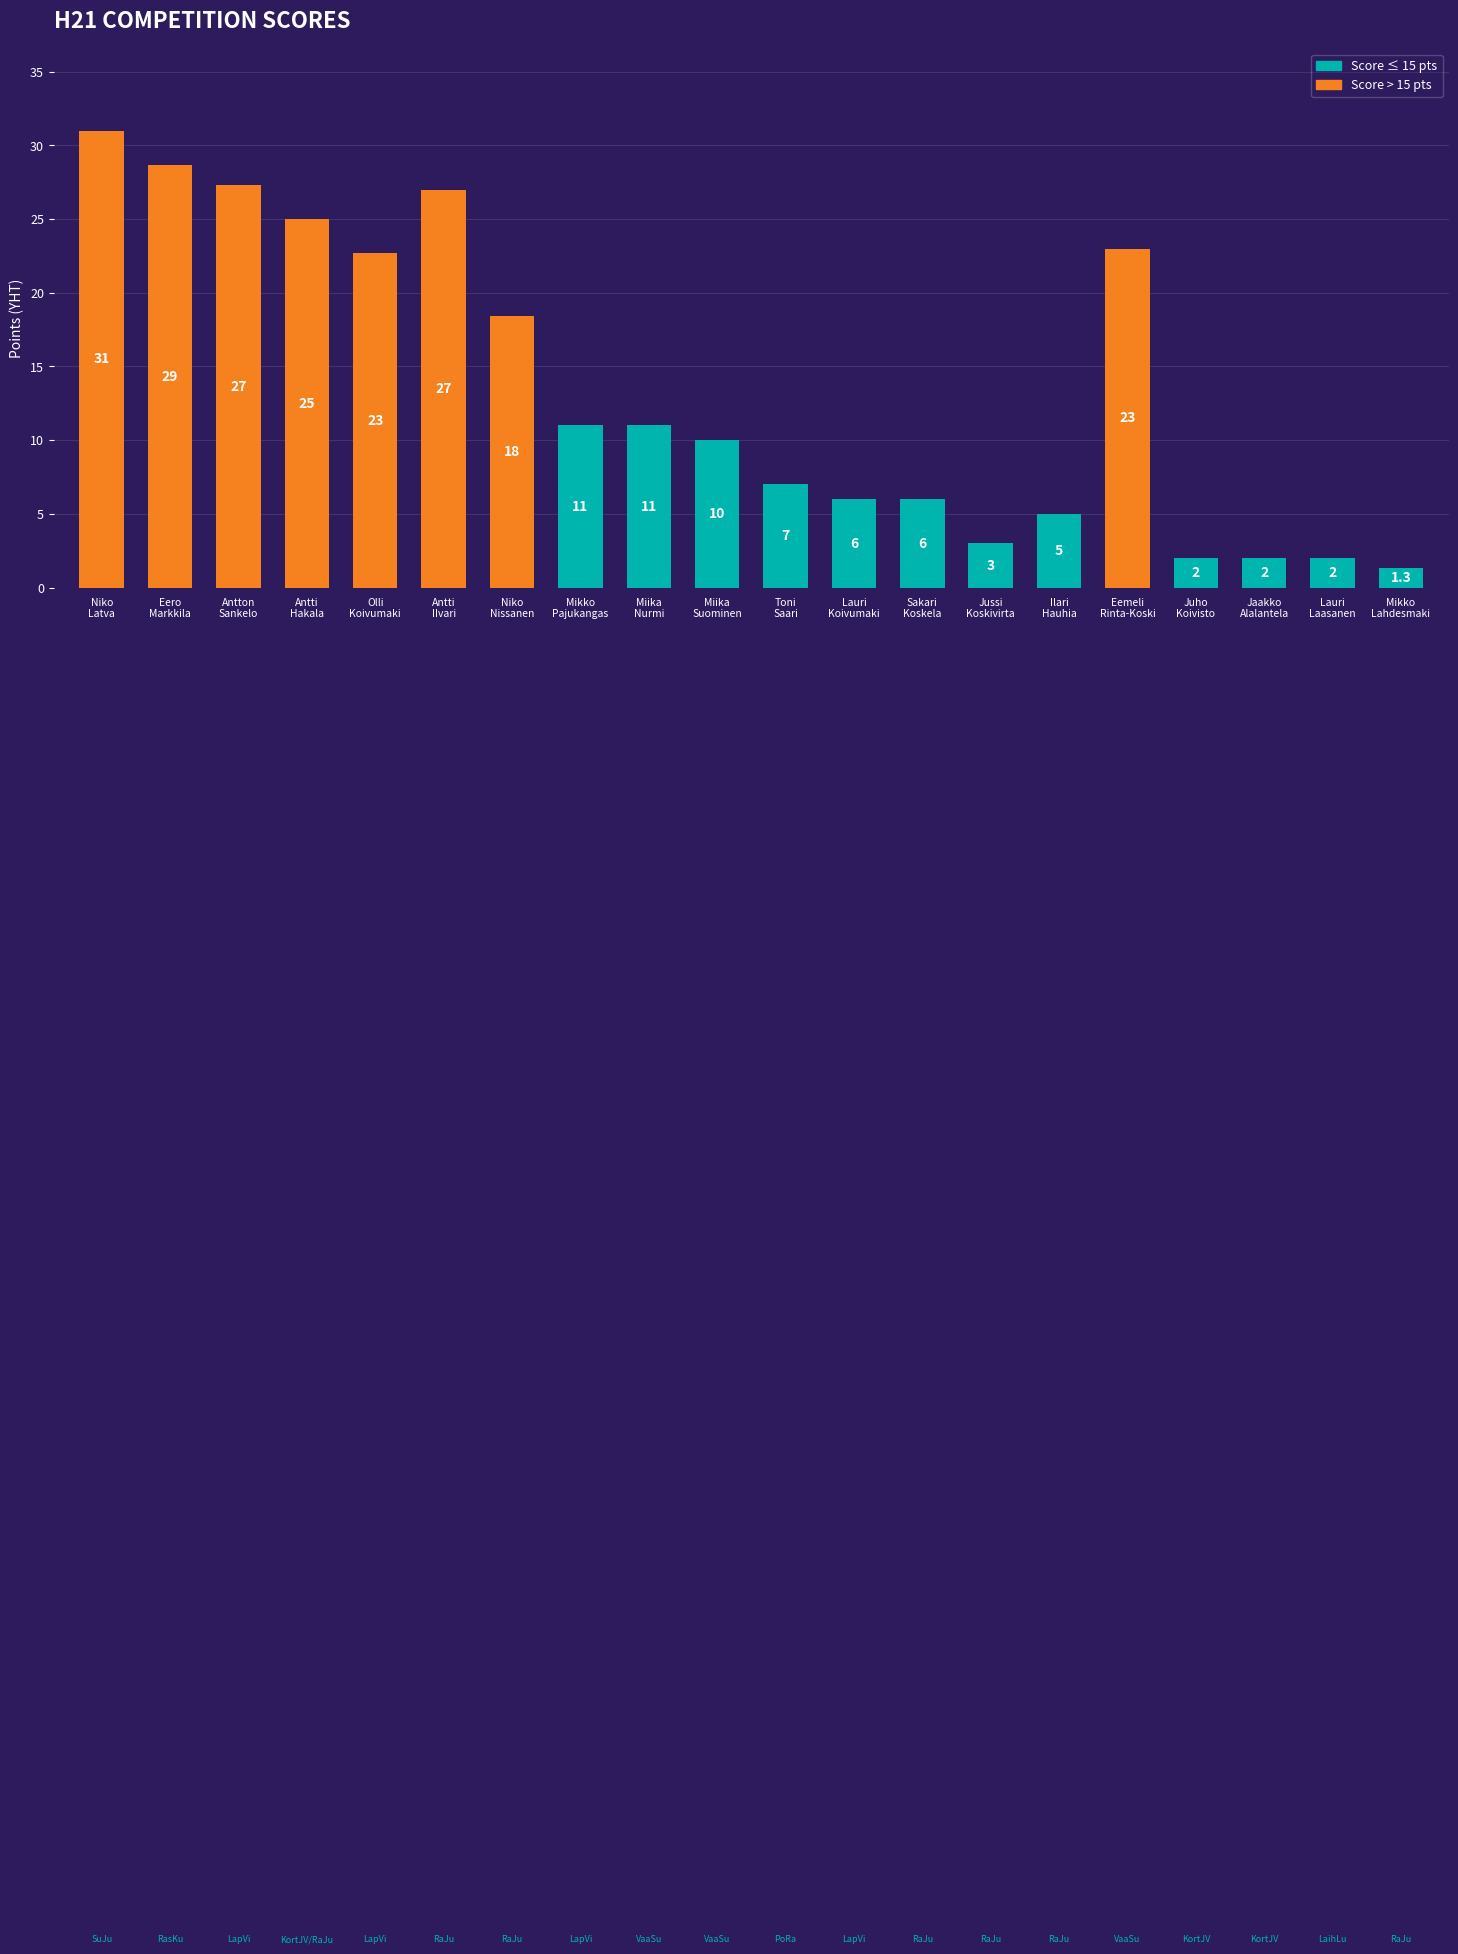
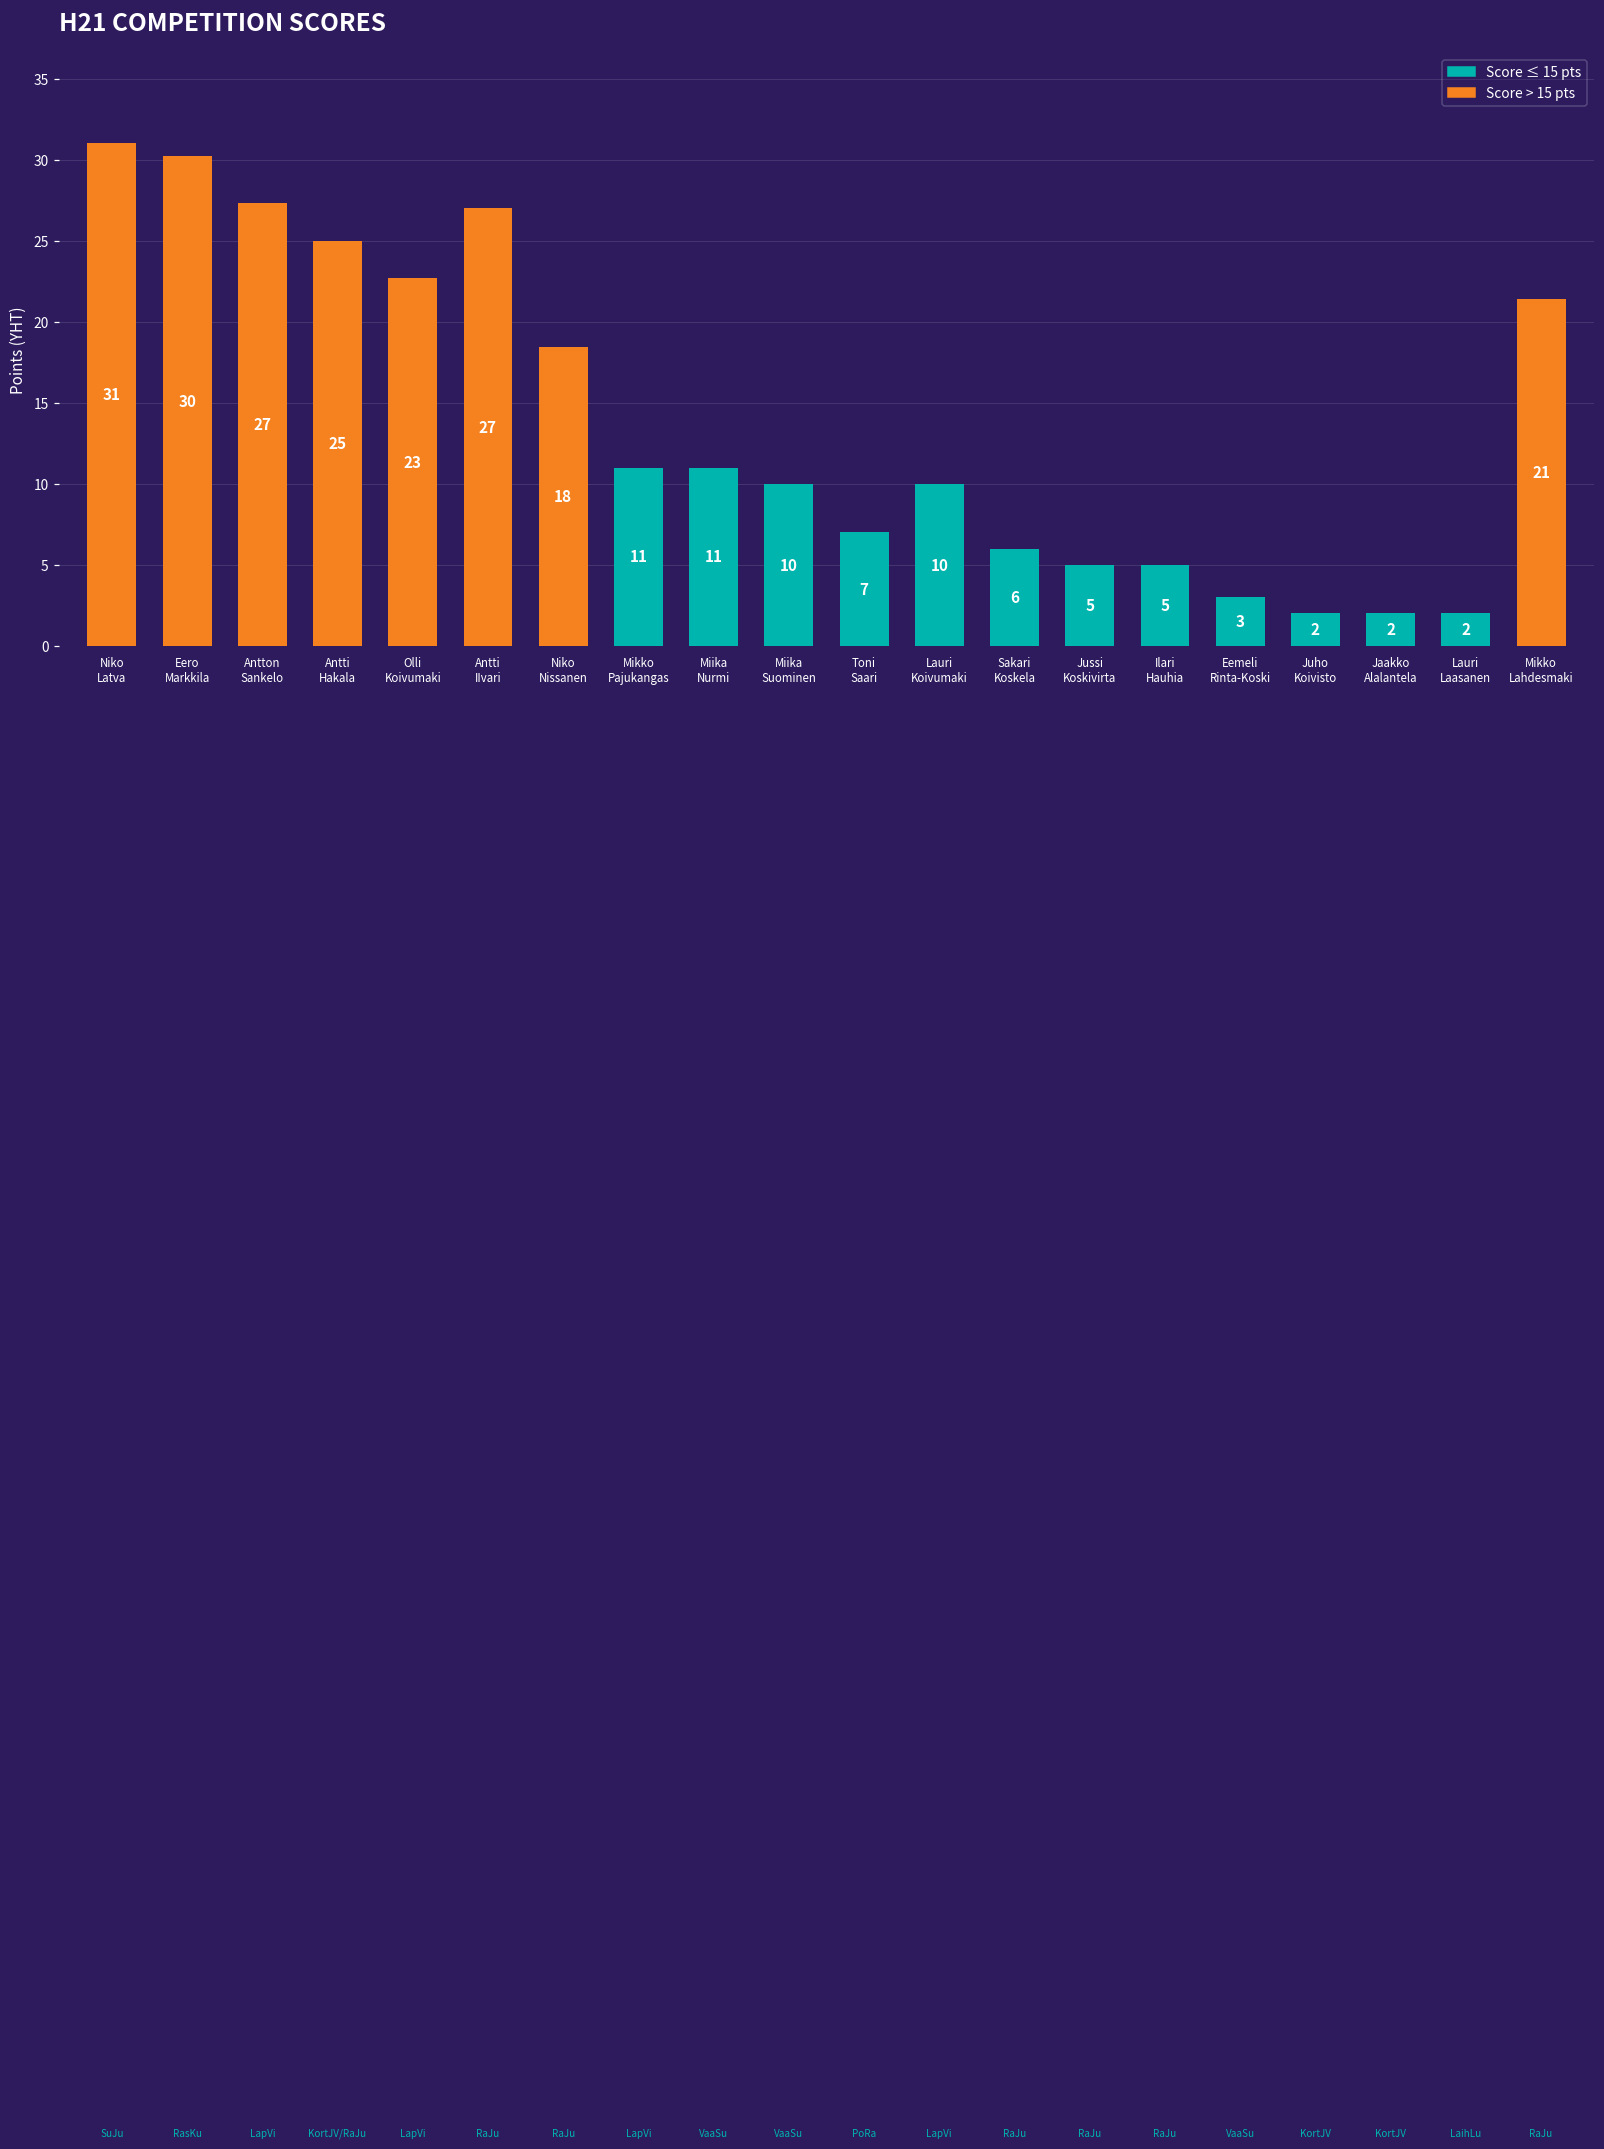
Eero Markkila: 29 -> 30
Lauri Koivumaki: 6 -> 10
Jussi Koskivirta: 3 -> 5
Eemeli Rinta-Koski: 23 -> 3
Mikko Lahdesmaki: 1.3 -> 21
